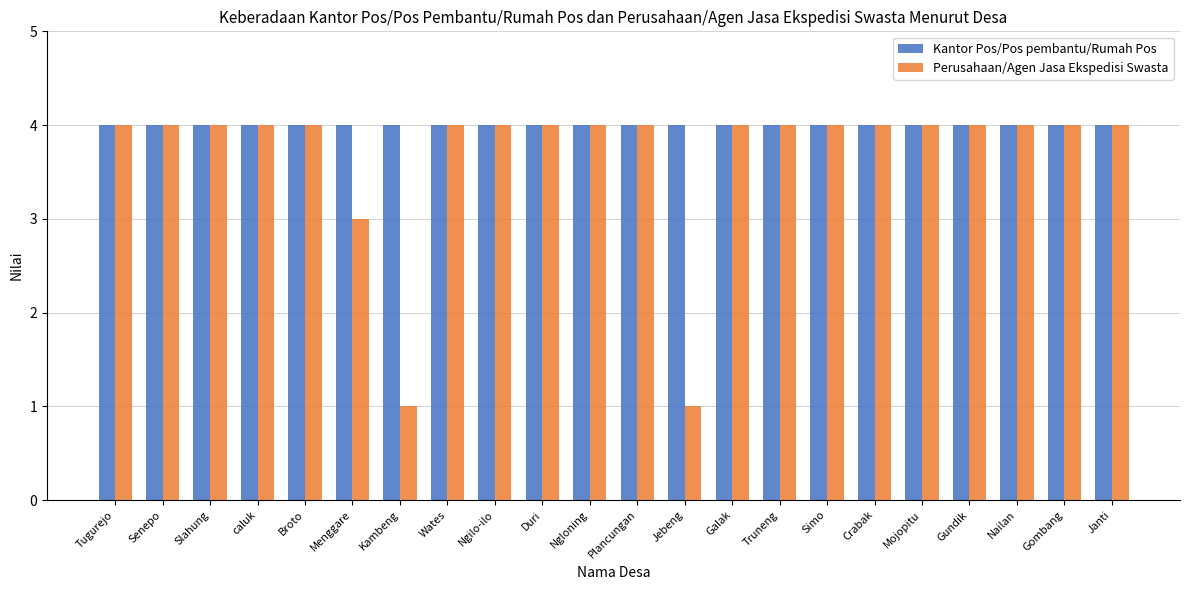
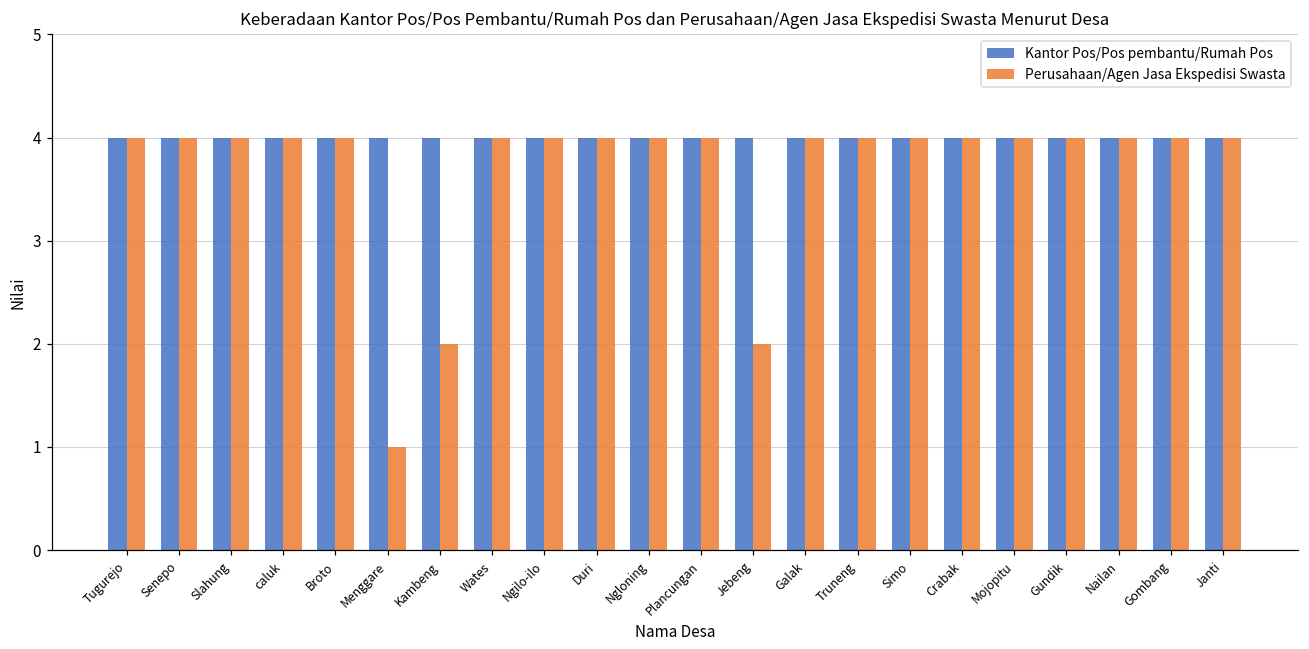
Perusahaan/Agen Jasa Ekspedisi Swasta, Menggare: 3 -> 1
Perusahaan/Agen Jasa Ekspedisi Swasta, Kambeng: 1 -> 2
Perusahaan/Agen Jasa Ekspedisi Swasta, Jebeng: 1 -> 2
